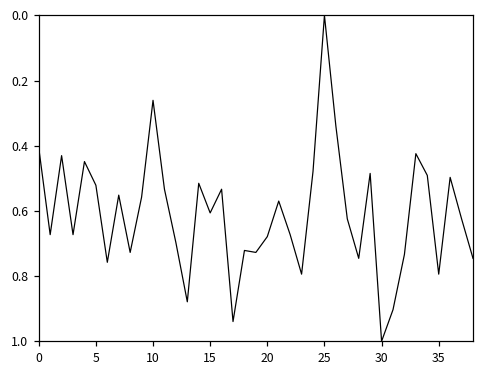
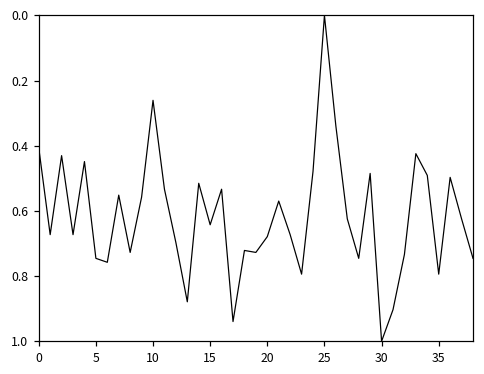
5: 0.52 -> 0.75
15: 0.61 -> 0.64
